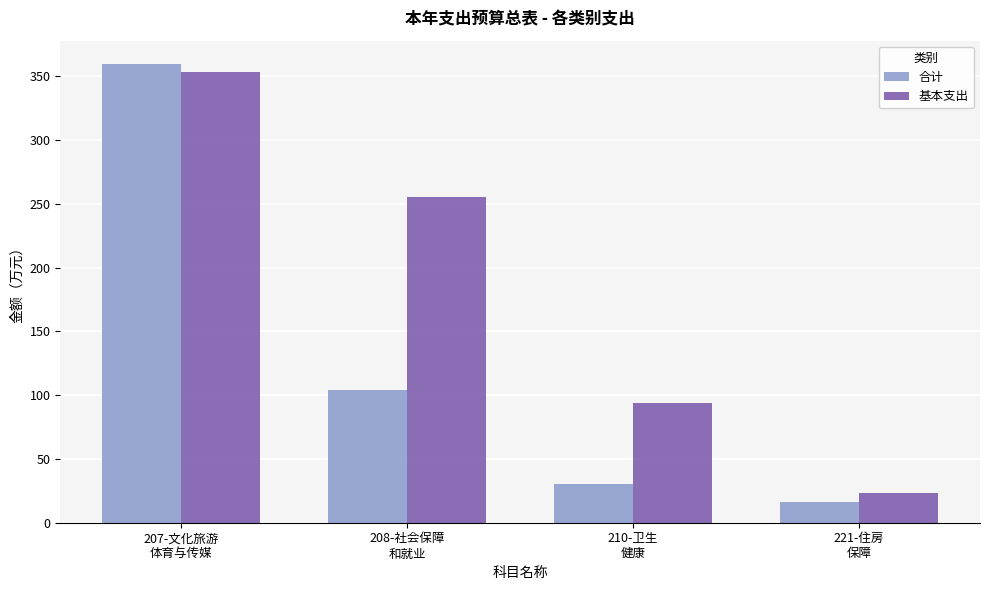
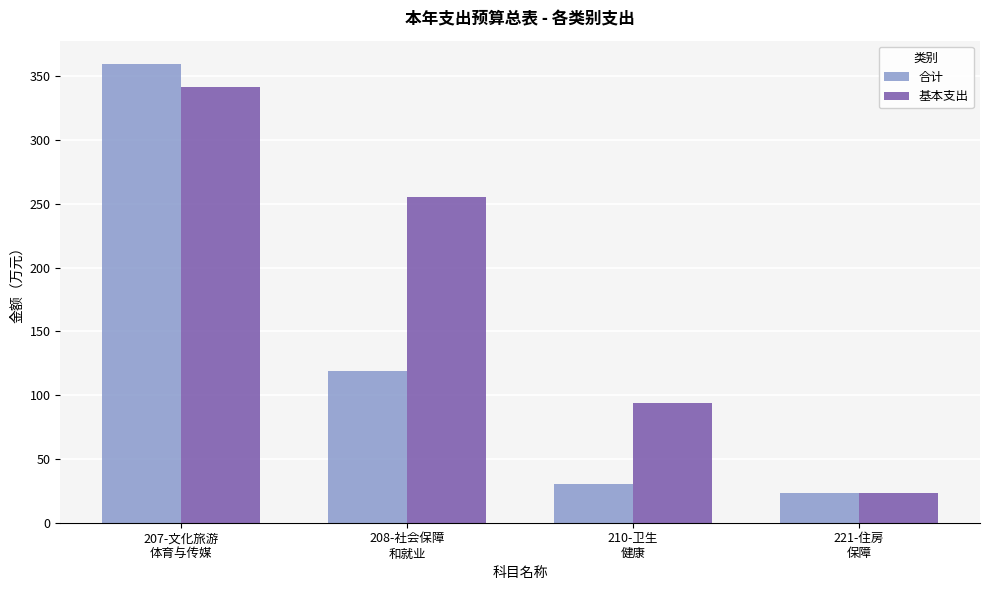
基本支出, 207-文化旅游 体育与传媒: 353 -> 342
合计, 208-社会保障 和就业: 104 -> 119
合计, 221-住房 保障: 16 -> 23
